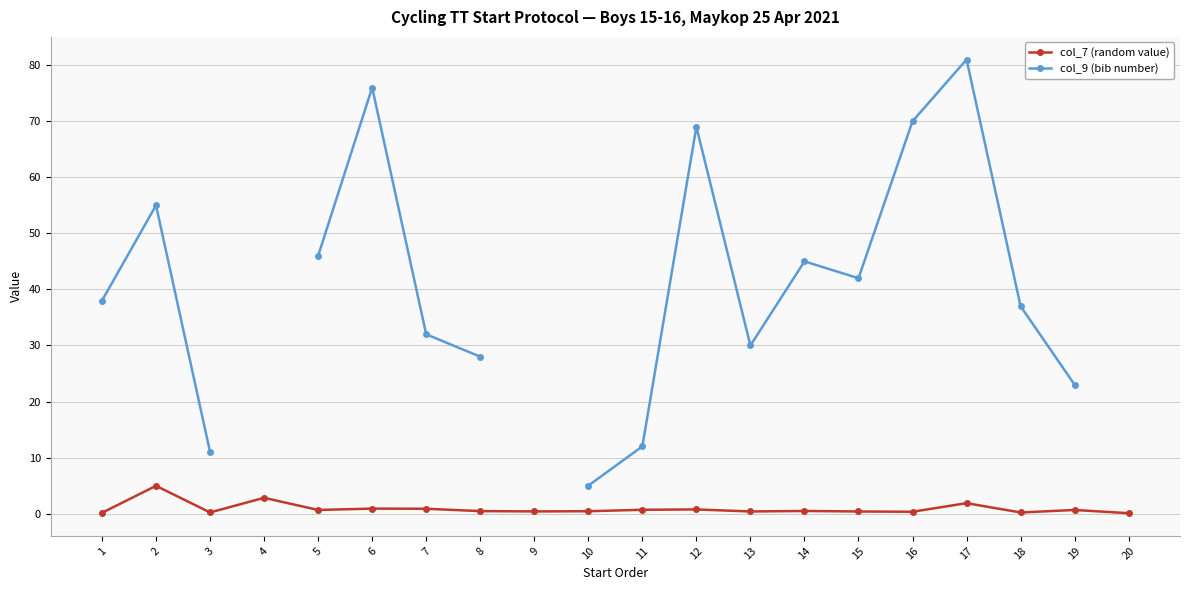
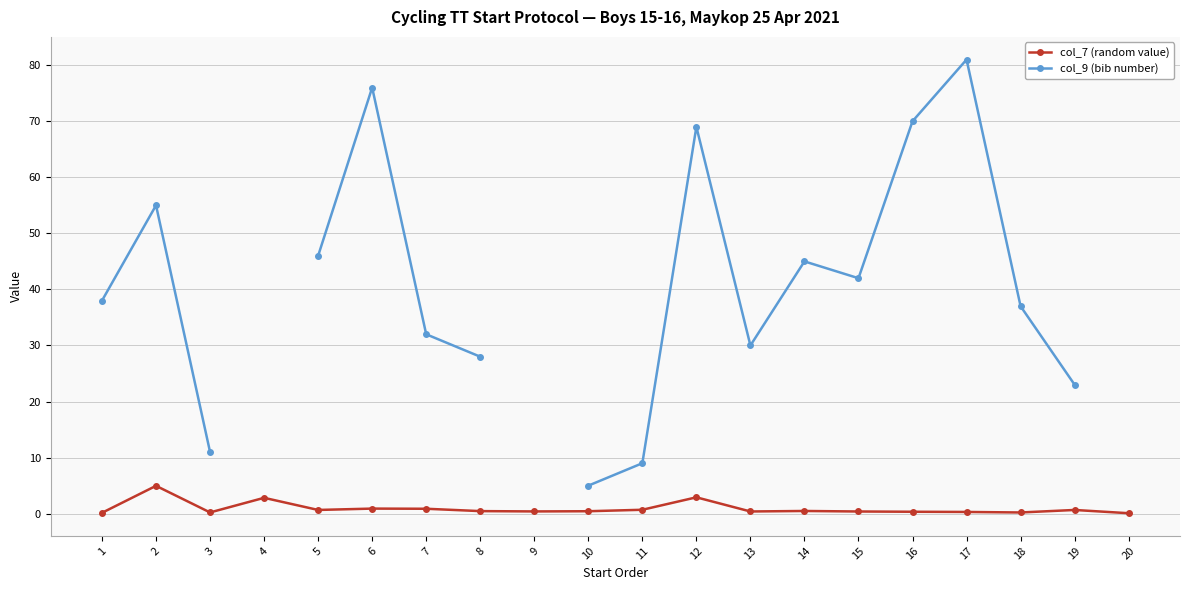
col_9 (bib number), 11: 12 -> 9
col_7 (random value), 12: 1 -> 3
col_7 (random value), 17: 2 -> 0
